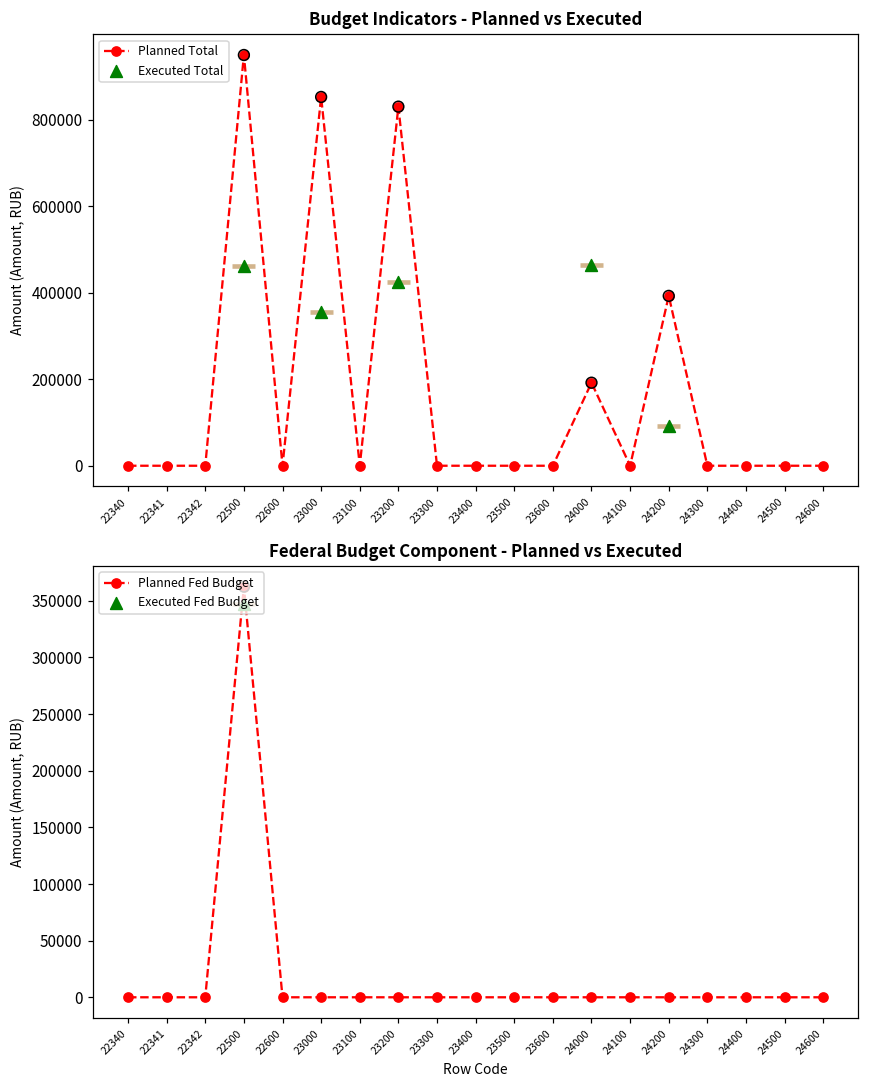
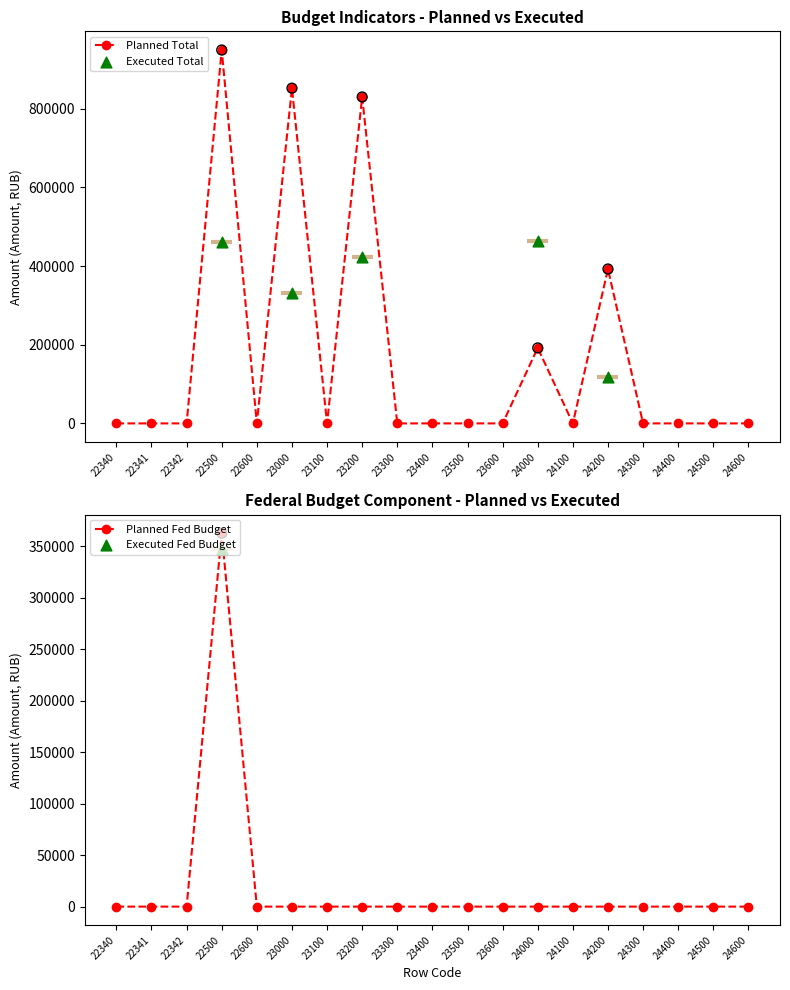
Budget Indicators - Planned vs Executed, Executed Total, 23000: 360000 -> 330000
Budget Indicators - Planned vs Executed, Executed Total, 24200: 90000 -> 120000
